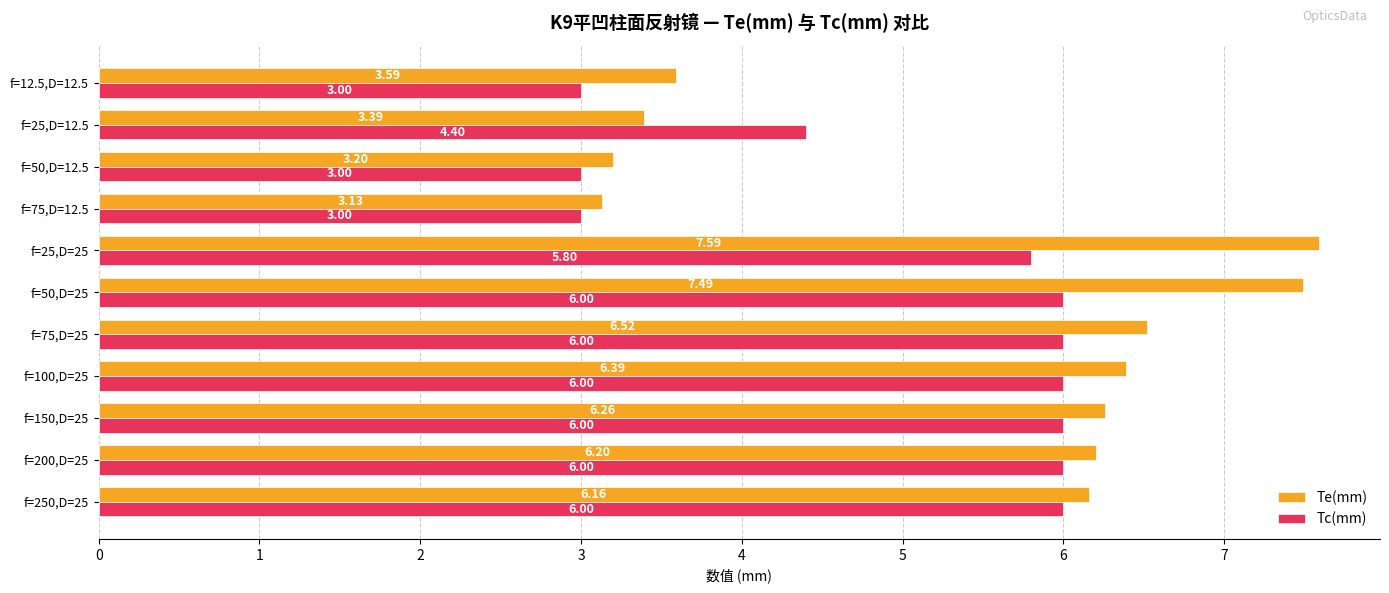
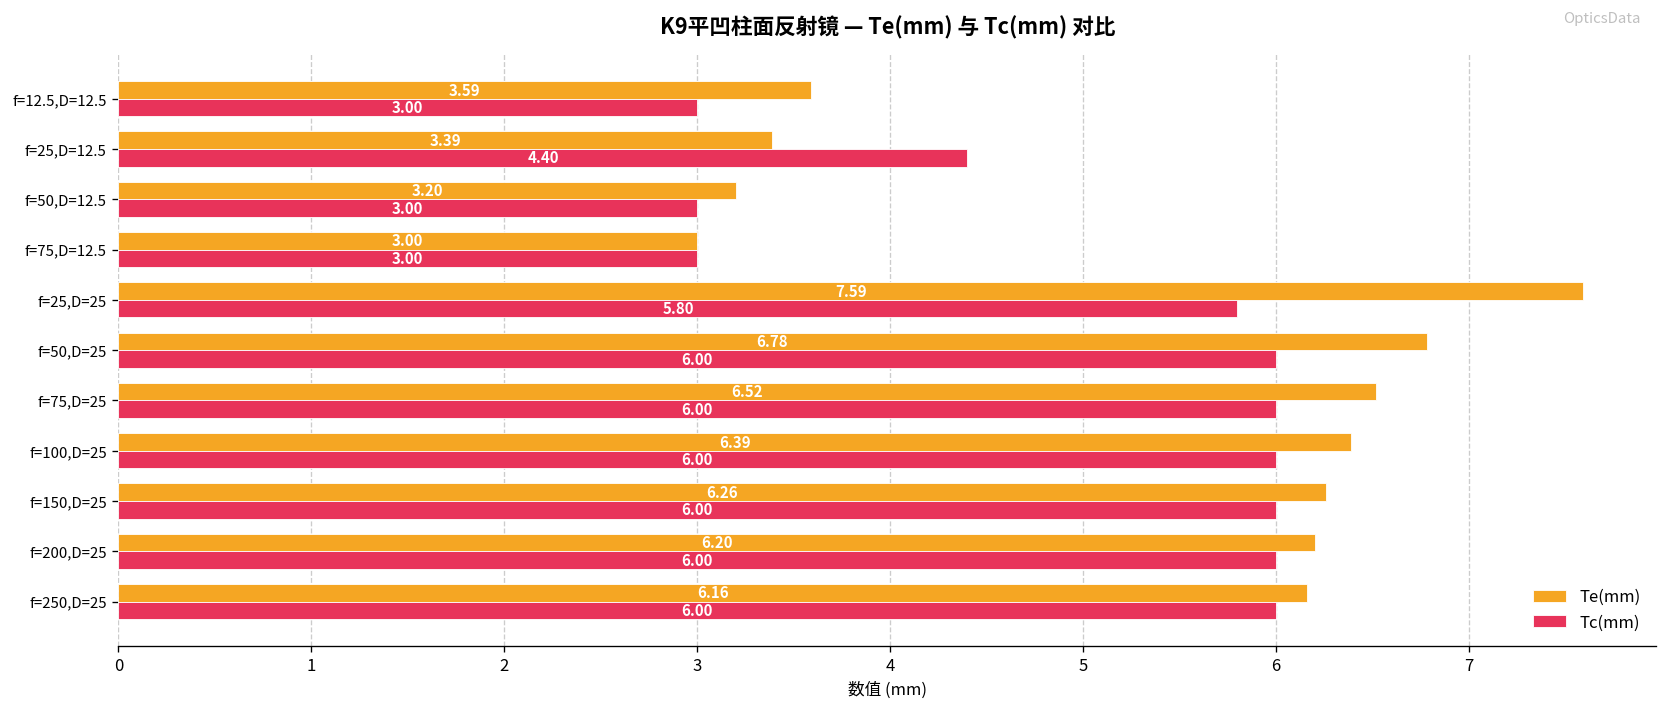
Te(mm), f=75,D=12.5: 3.13 -> 3.00
Te(mm), f=50,D=25: 7.49 -> 6.78
